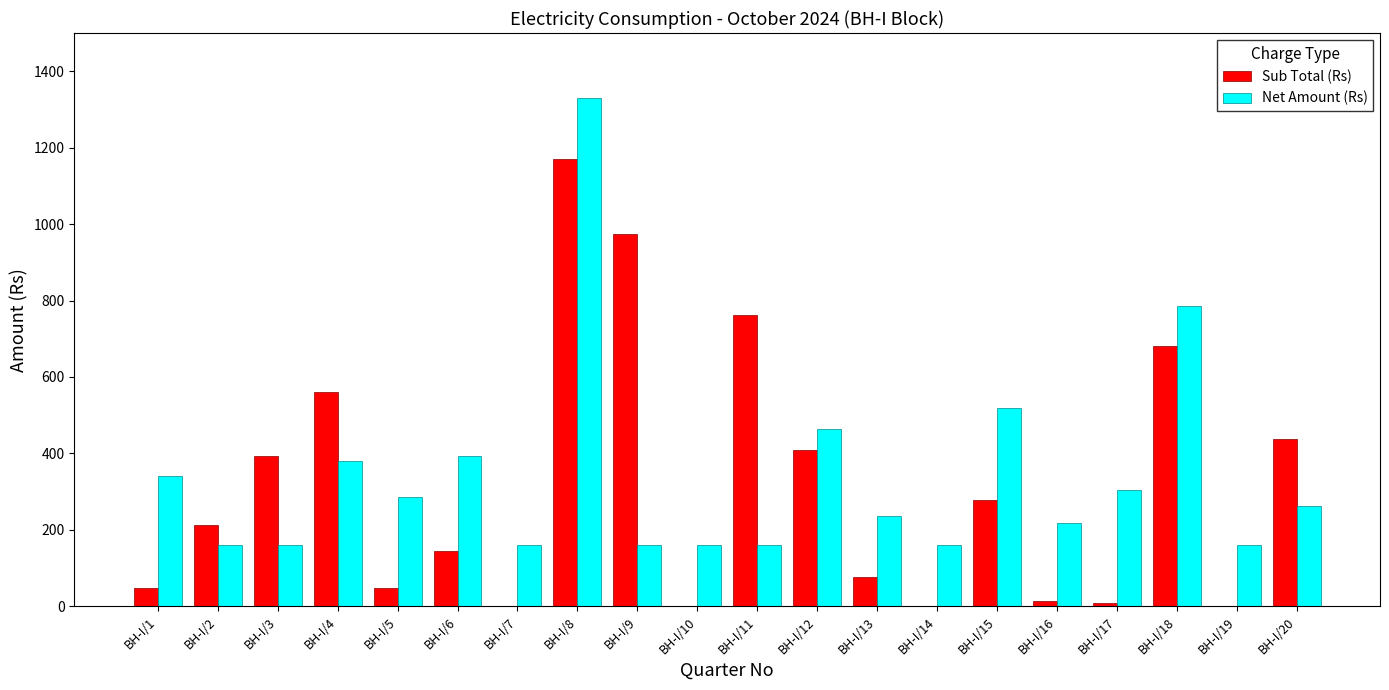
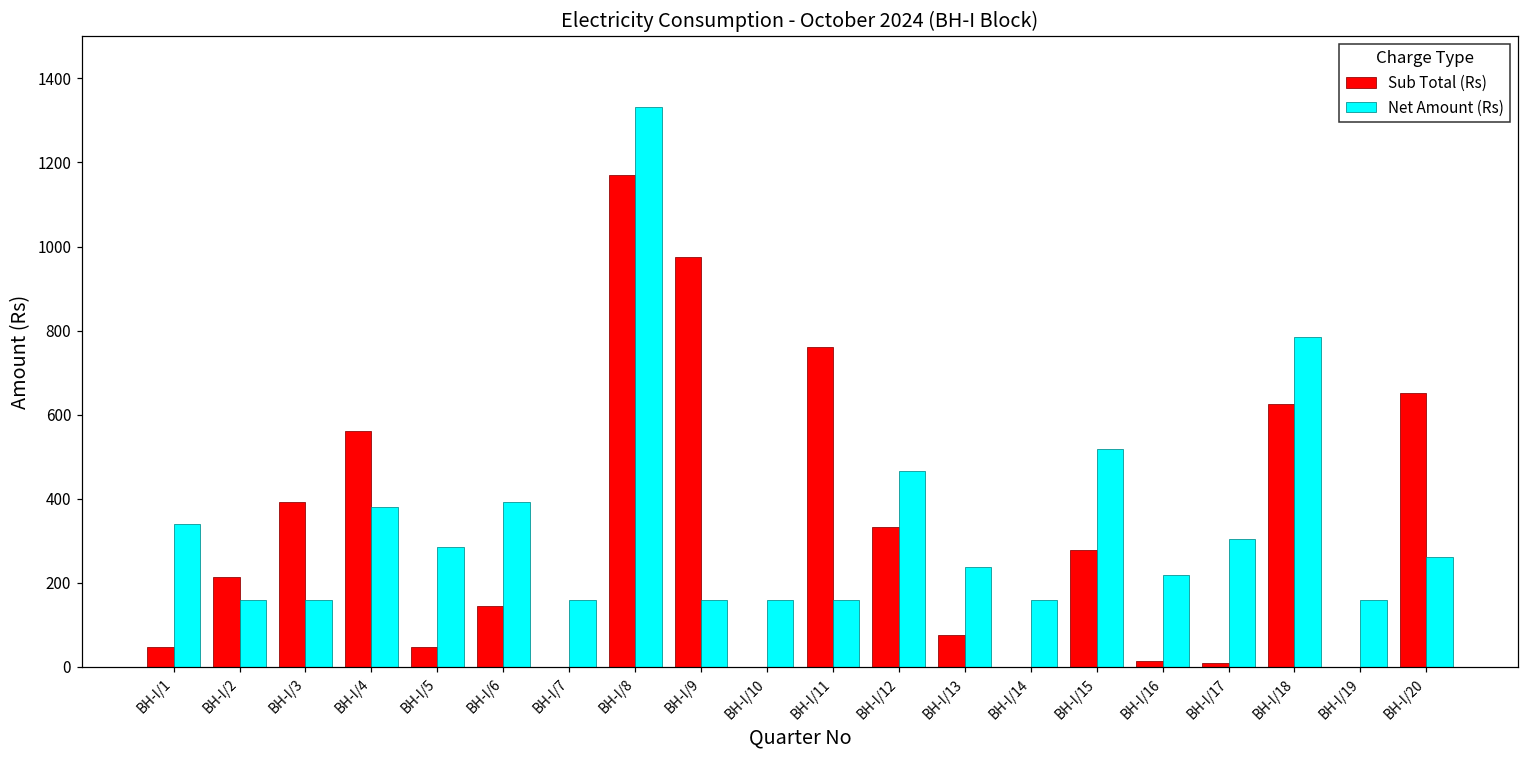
Sub Total (Rs), BH-I/12: 410 -> 330
Sub Total (Rs), BH-I/18: 680 -> 630
Sub Total (Rs), BH-I/20: 440 -> 650
